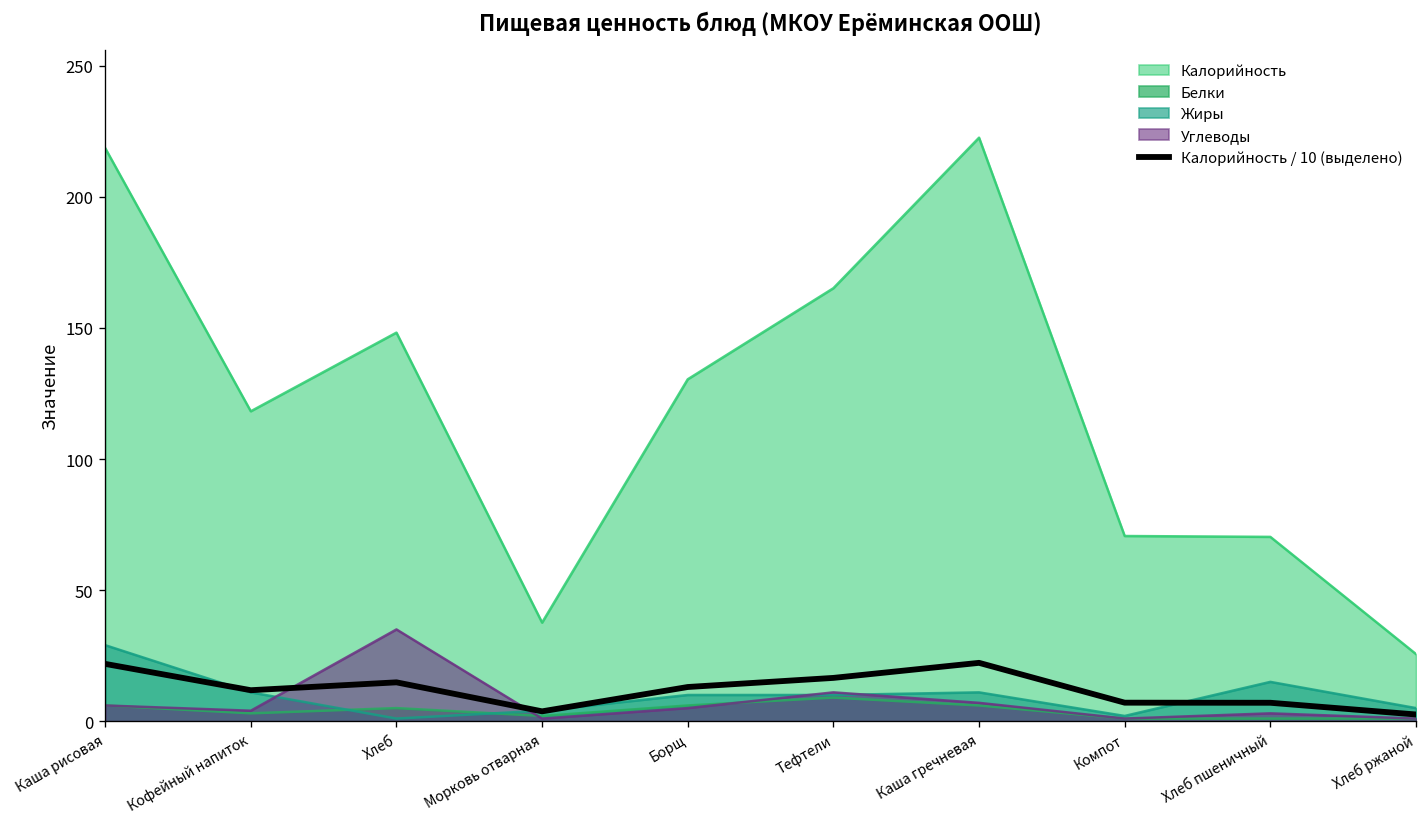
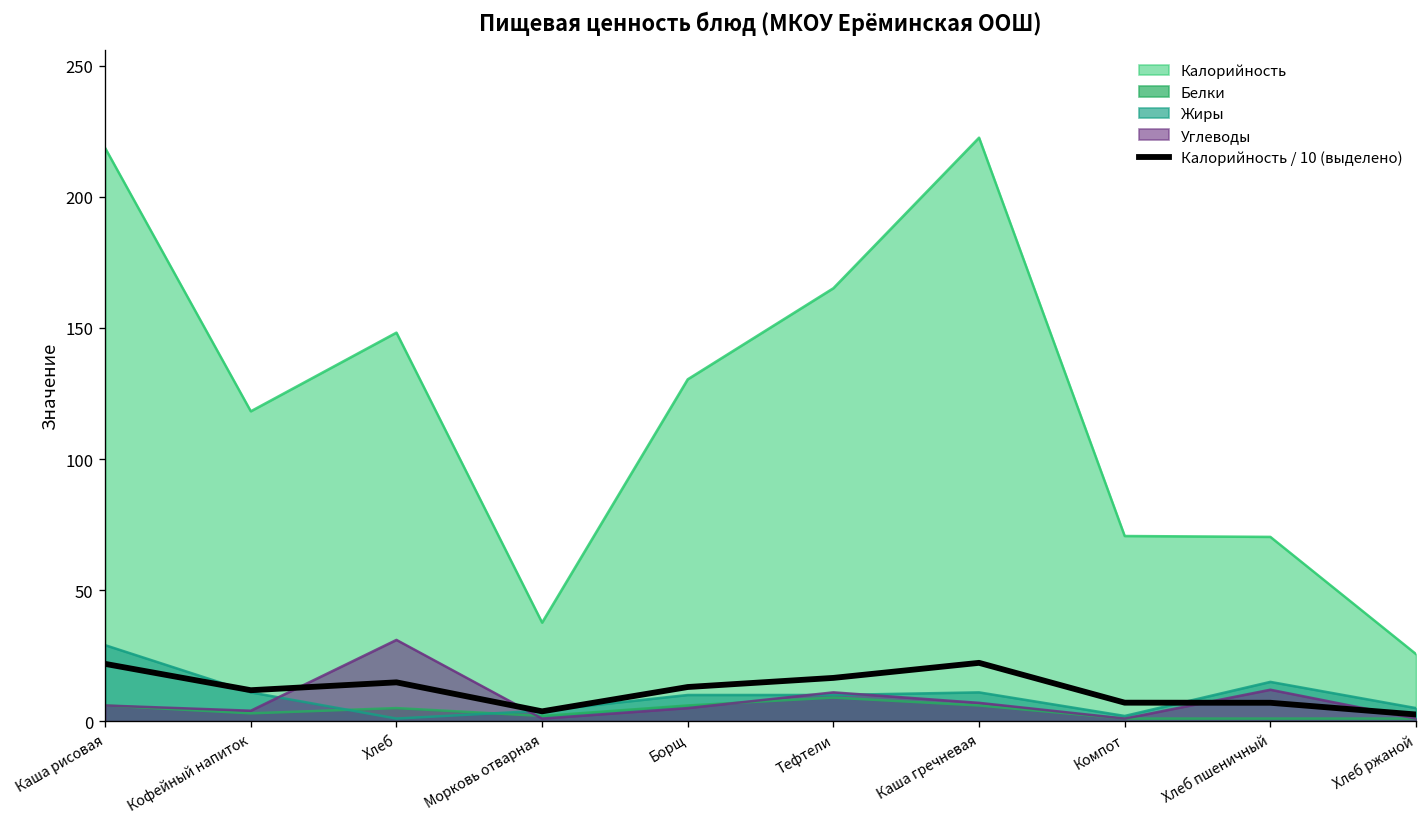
Углеводы, Хлеб: 35 -> 31
Углеводы, Хлеб пшеничный: 3 -> 12
